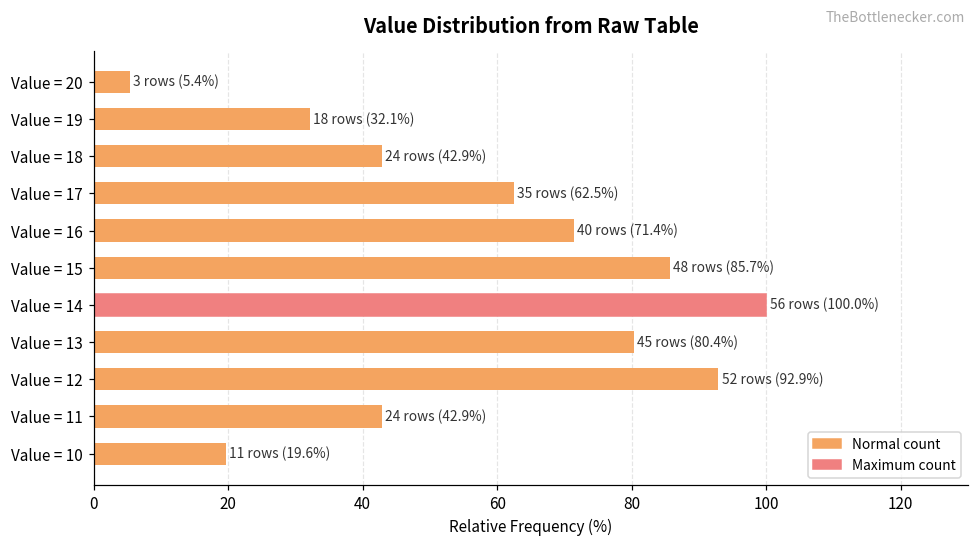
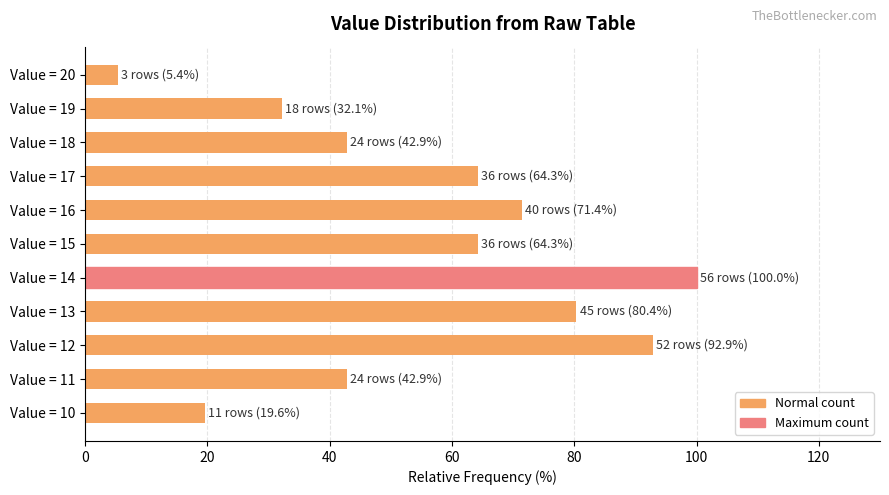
Value = 17: 35 rows (62.5%) -> 36 rows (64.3%)
Value = 15: 48 rows (85.7%) -> 36 rows (64.3%)
